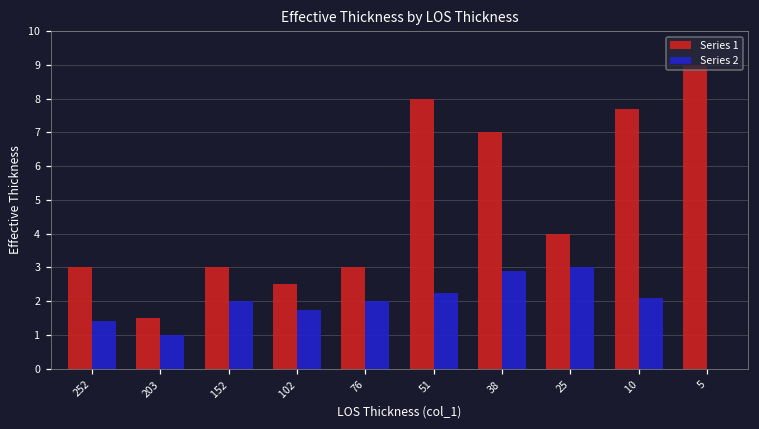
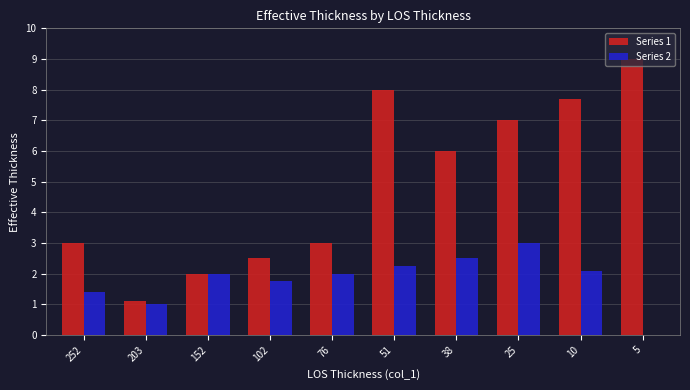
Series 1, 203: 1.5 -> 1.1
Series 1, 152: 3 -> 2
Series 1, 38: 7 -> 6
Series 2, 38: 2.9 -> 2.5
Series 1, 25: 4 -> 7
